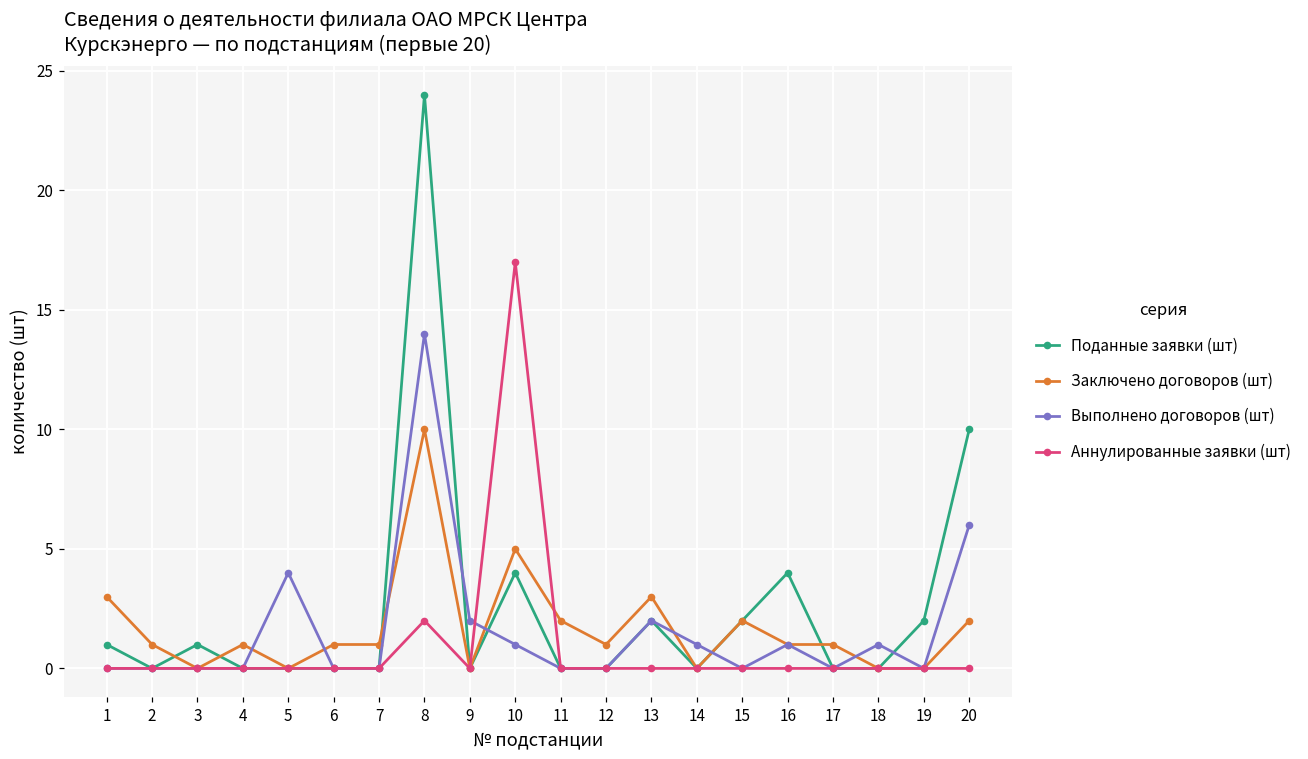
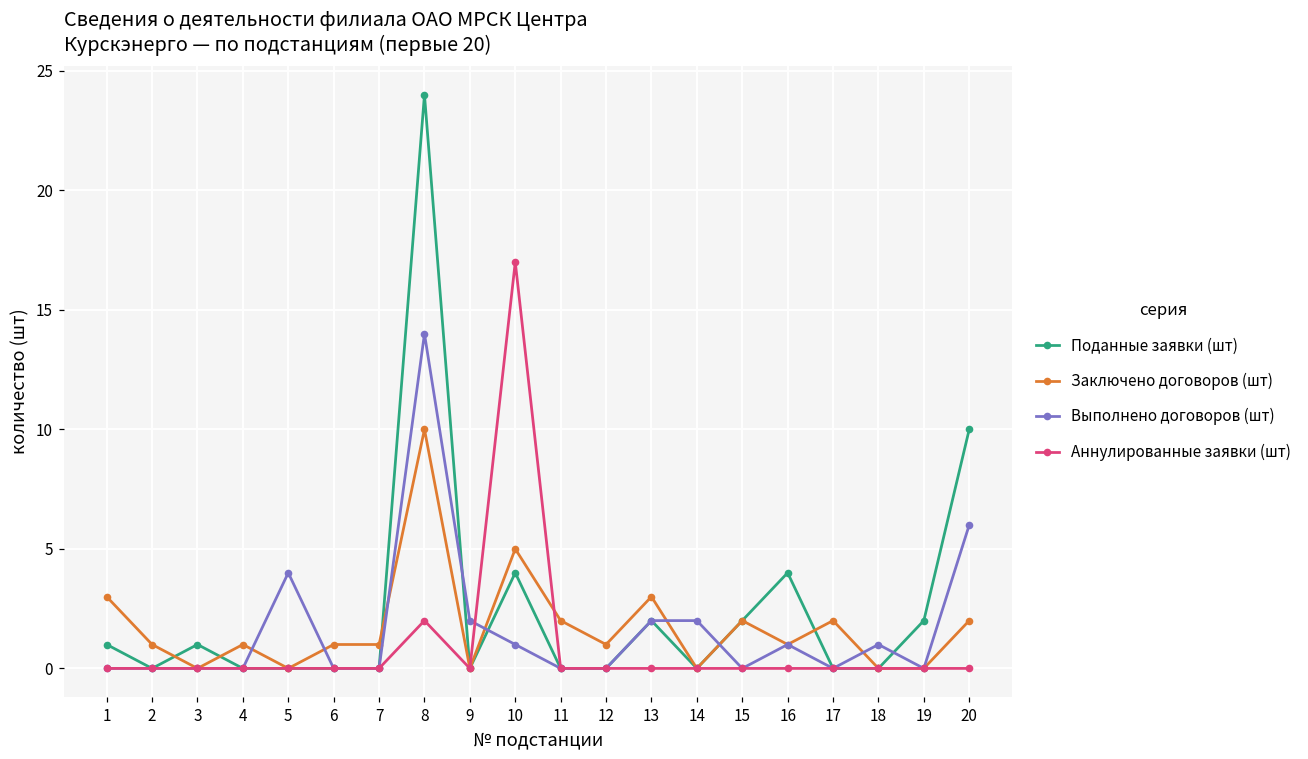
Выполнено договоров (шт), 14: 1 -> 2
Заключено договоров (шт), 17: 1 -> 2
